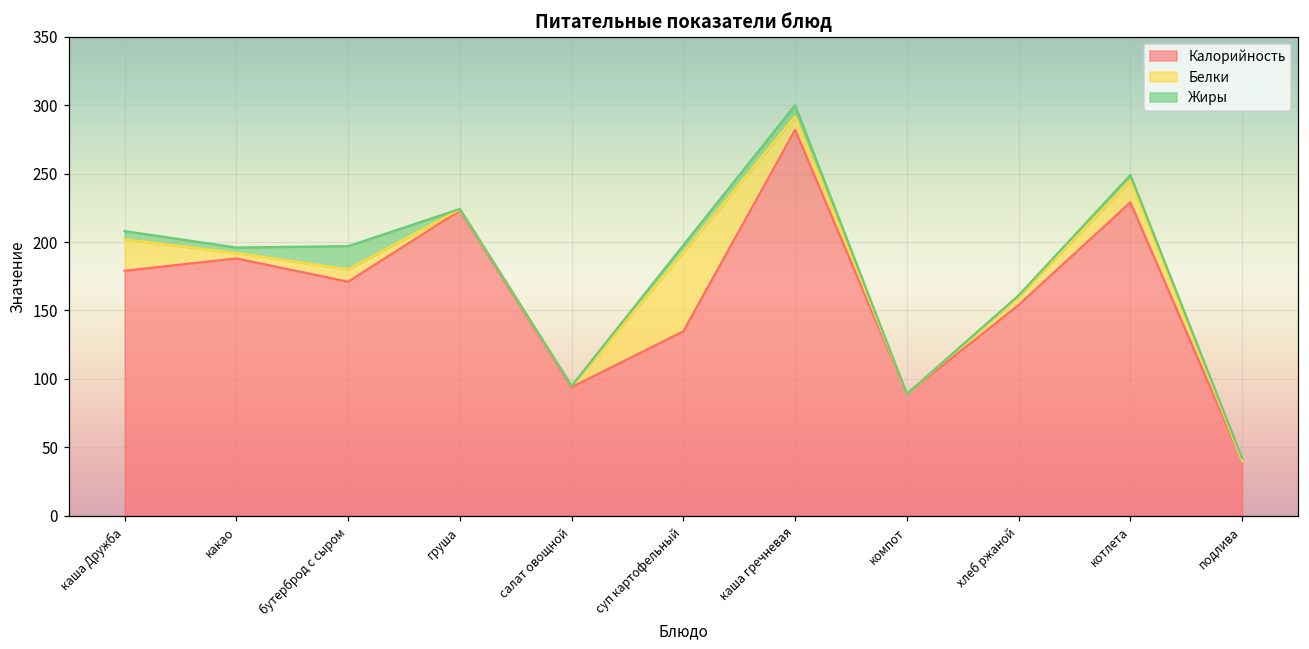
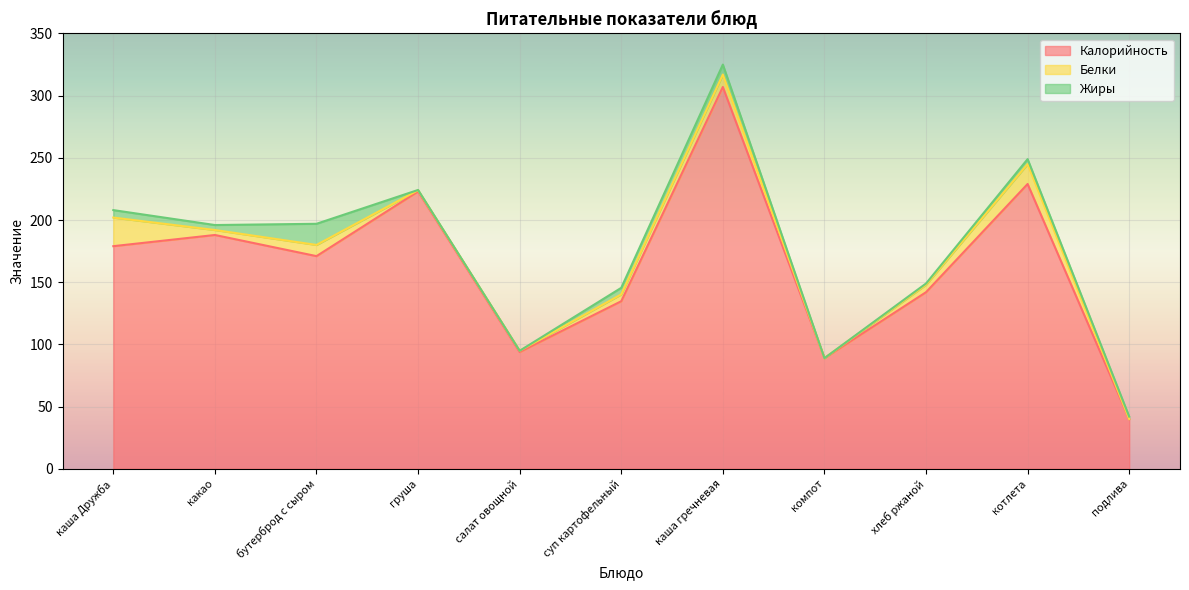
Белки, суп картофельный: 58 -> 5
Калорийность, каша гречневая: 282 -> 307
Калорийность, хлеб ржаной: 154 -> 142
